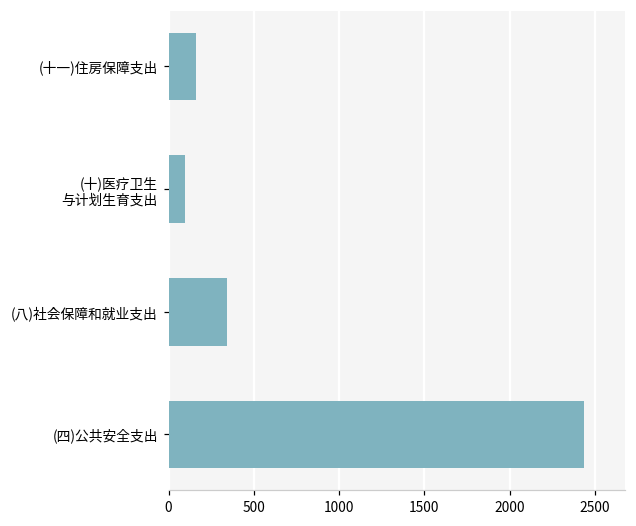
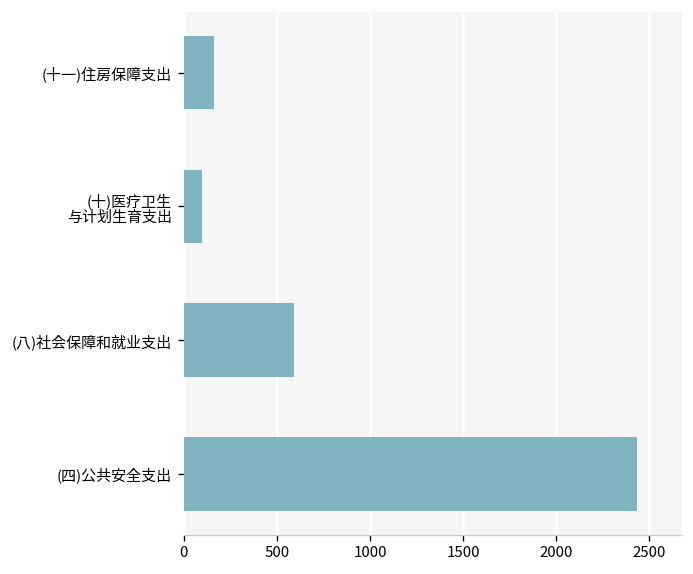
(八)社会保障和就业支出: 340 -> 590
